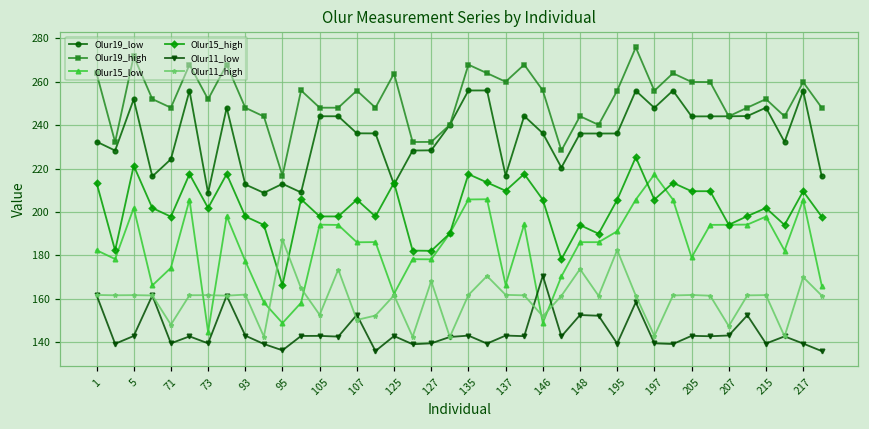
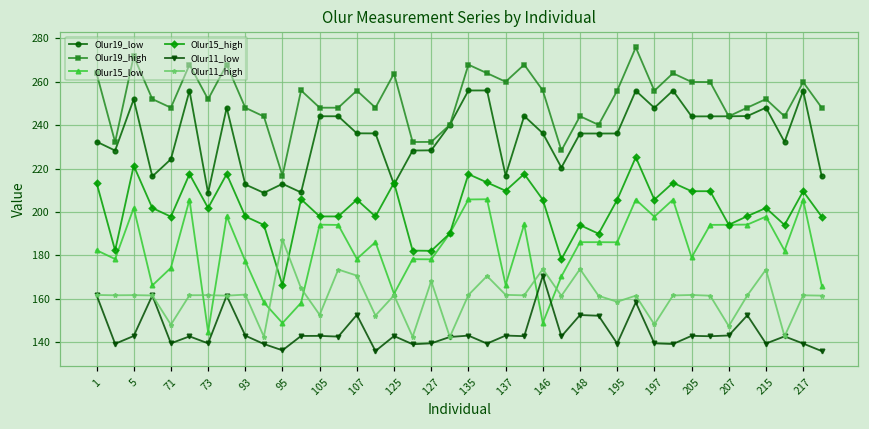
Olur15_low, 107: 186 -> 178
Olur11_high, 107: 150 -> 171
Olur11_high, 146: 152 -> 174
Olur15_low, 195: 191 -> 186
Olur11_high, 195: 183 -> 159
Olur15_low, 197: 217 -> 198
Olur11_high, 197: 143 -> 148
Olur11_high, 215: 162 -> 174
Olur11_high, 217: 170 -> 162
